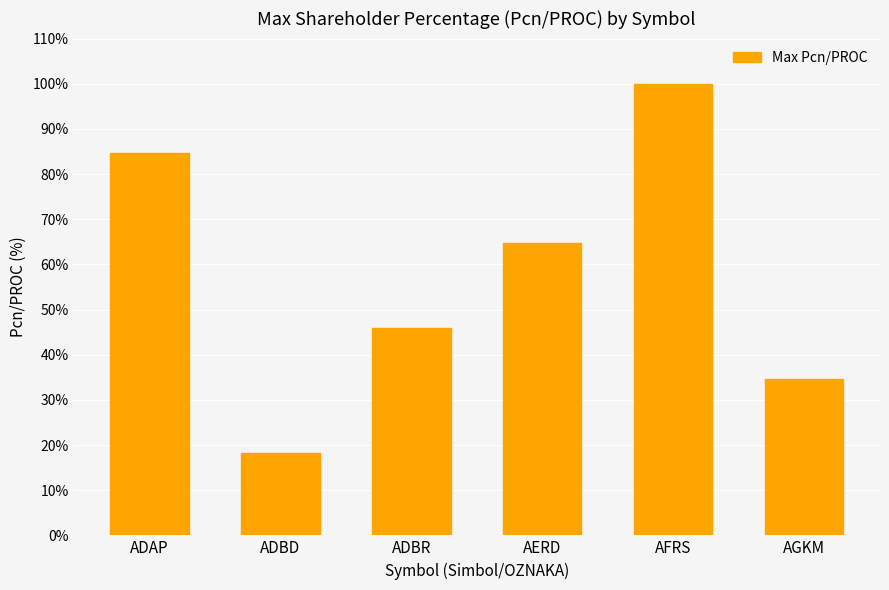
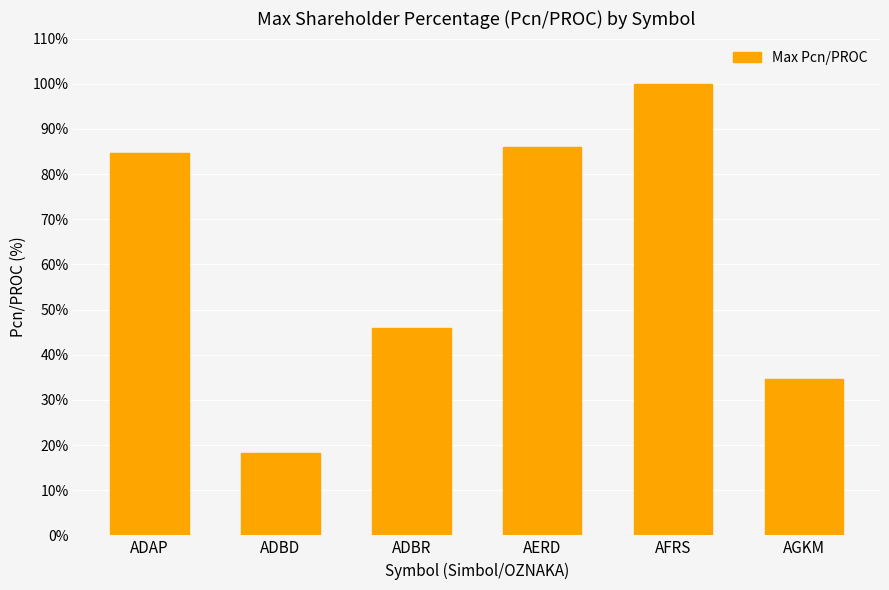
AERD: 65% -> 86%
